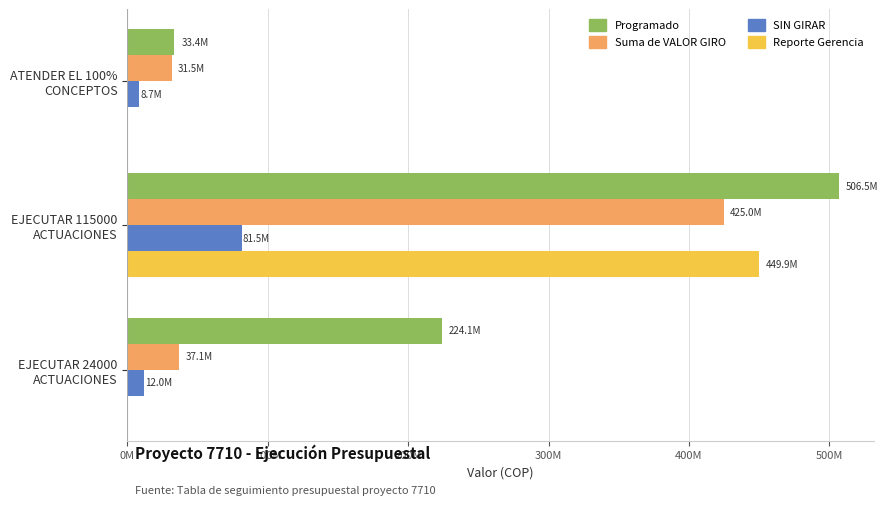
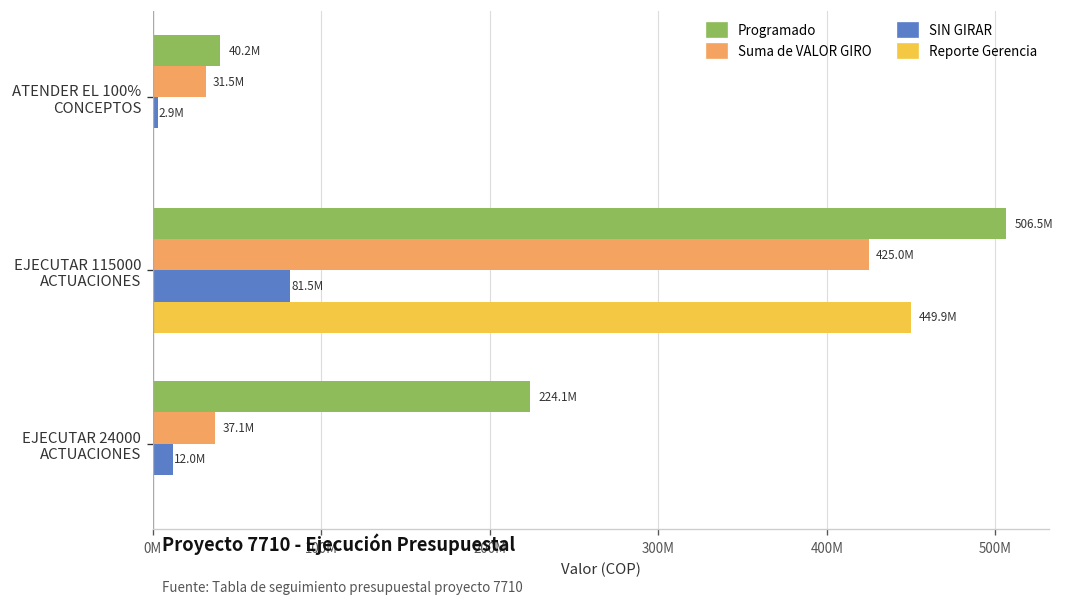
Programado, ATENDER EL 100% CONCEPTOS: 33.4M -> 40.2M
SIN GIRAR, ATENDER EL 100% CONCEPTOS: 8.7M -> 2.9M
